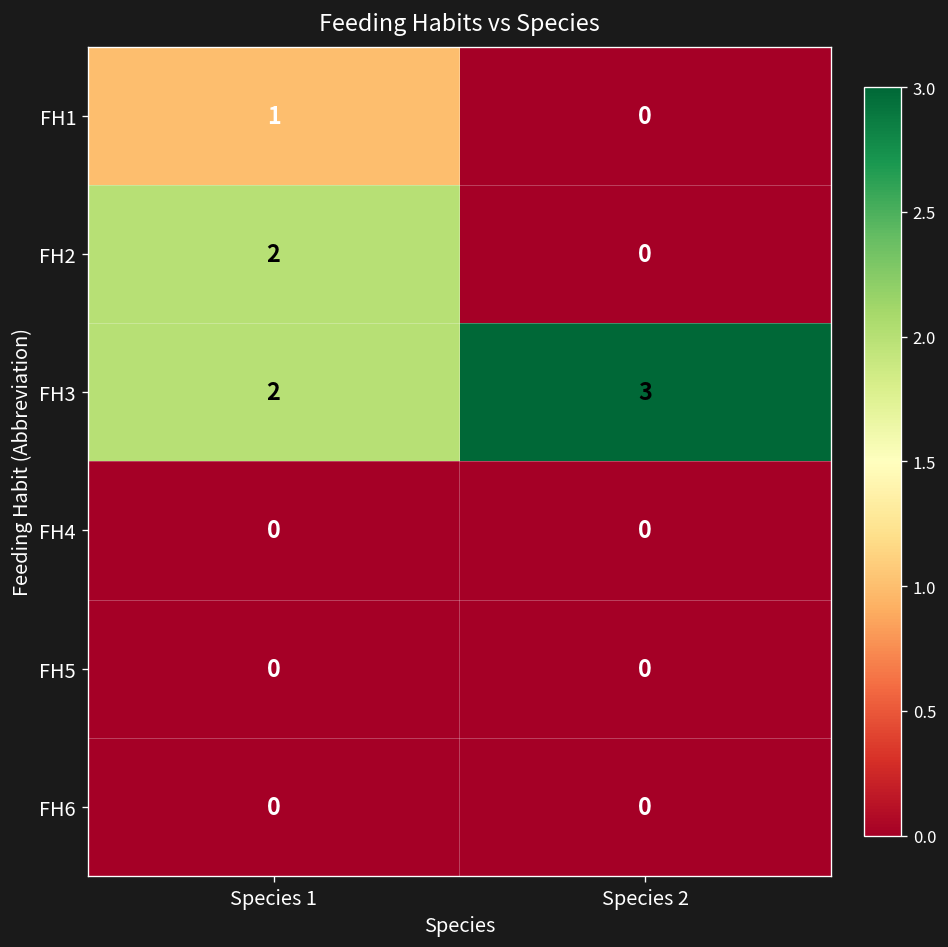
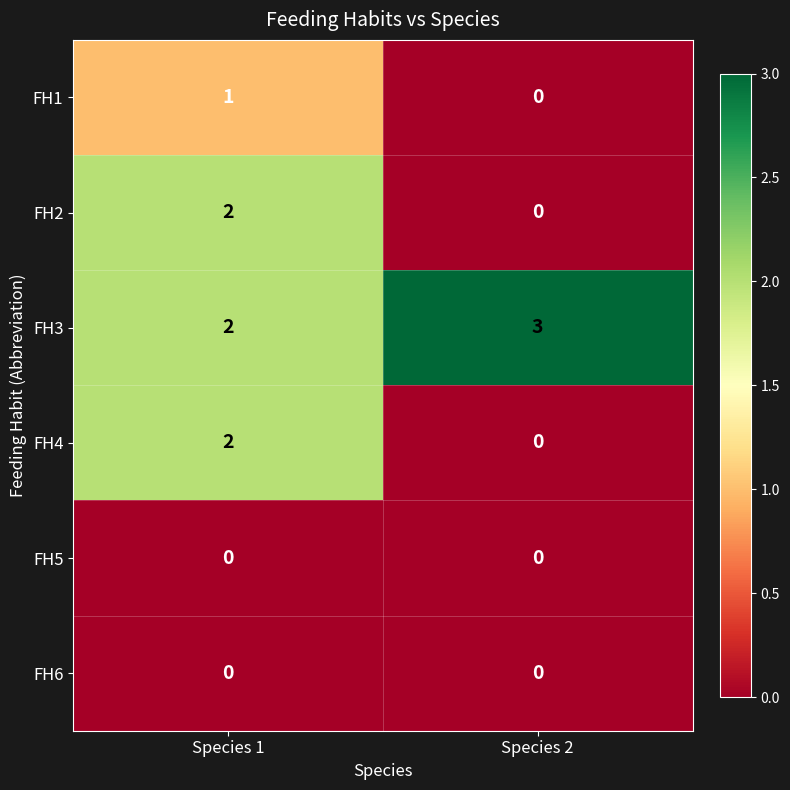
FH4, Species 1: 0 -> 2
